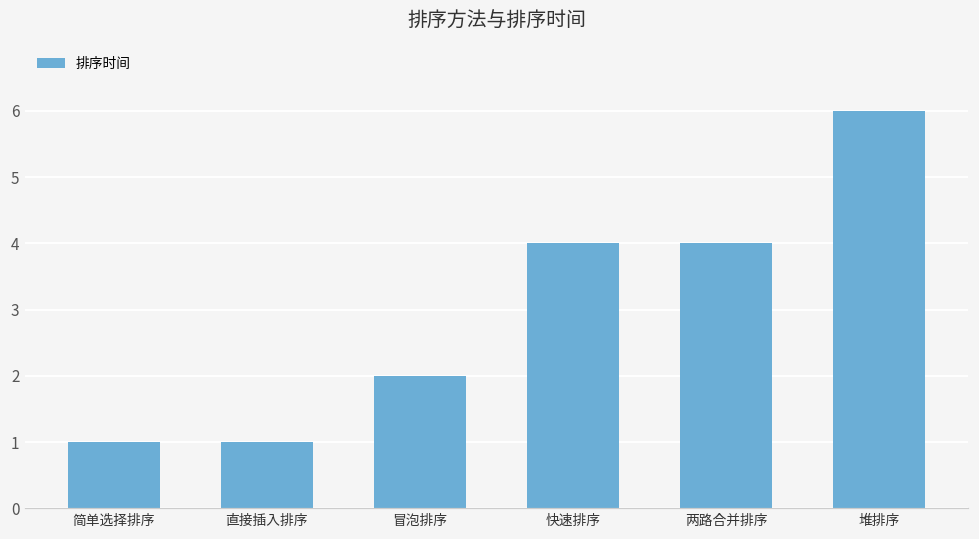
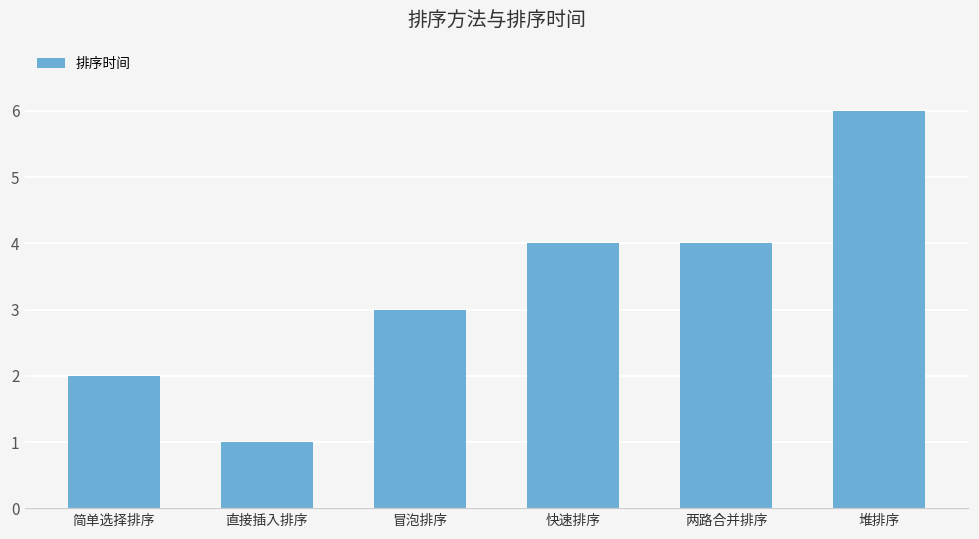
简单选择排序: 1 -> 2
冒泡排序: 2 -> 3
